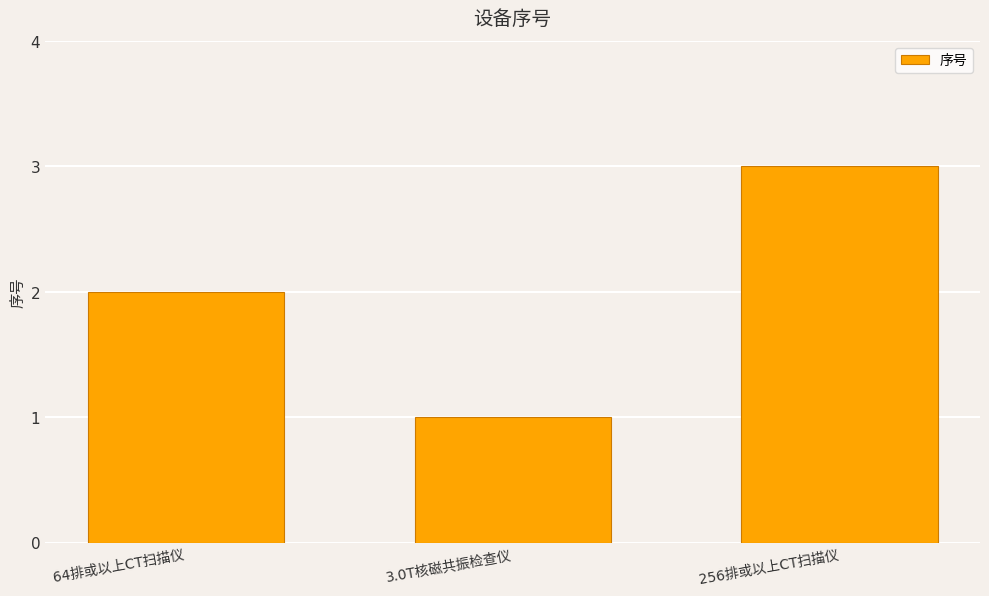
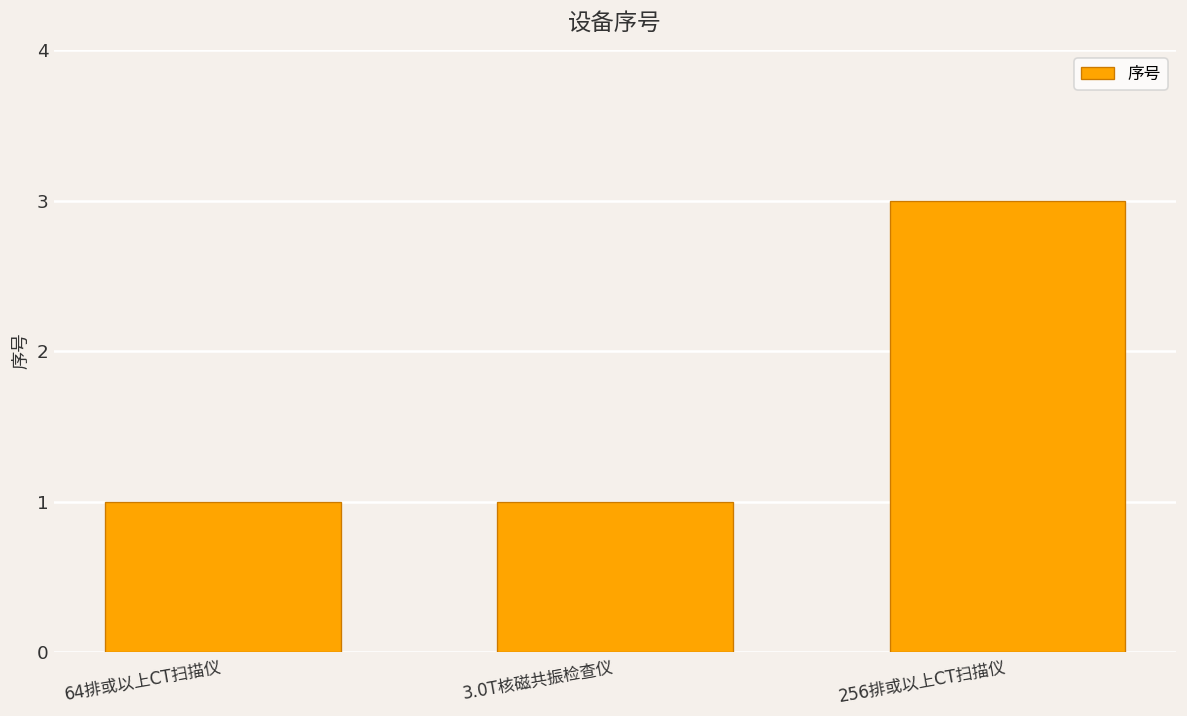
64排或以上CT扫描仪: 2 -> 1
